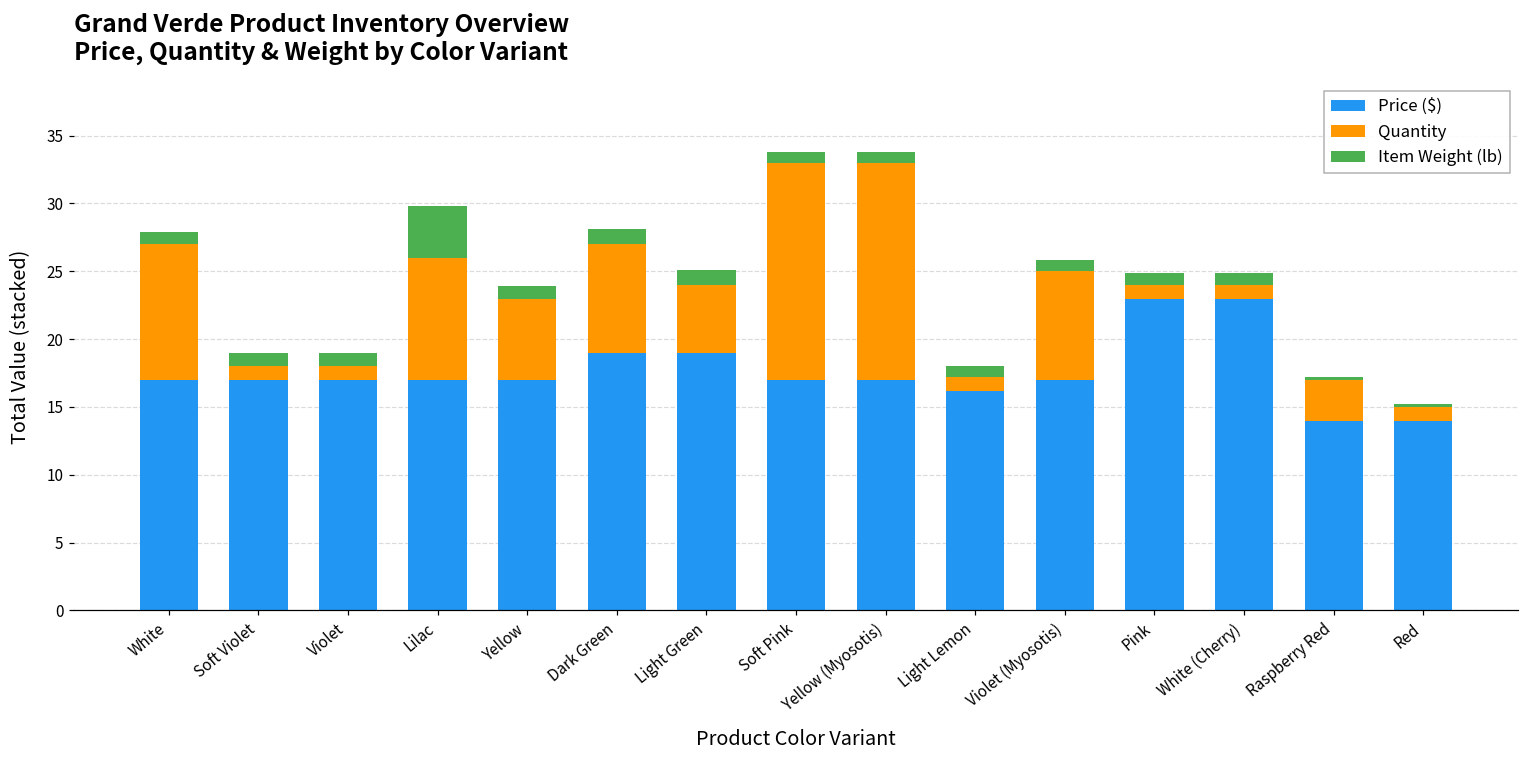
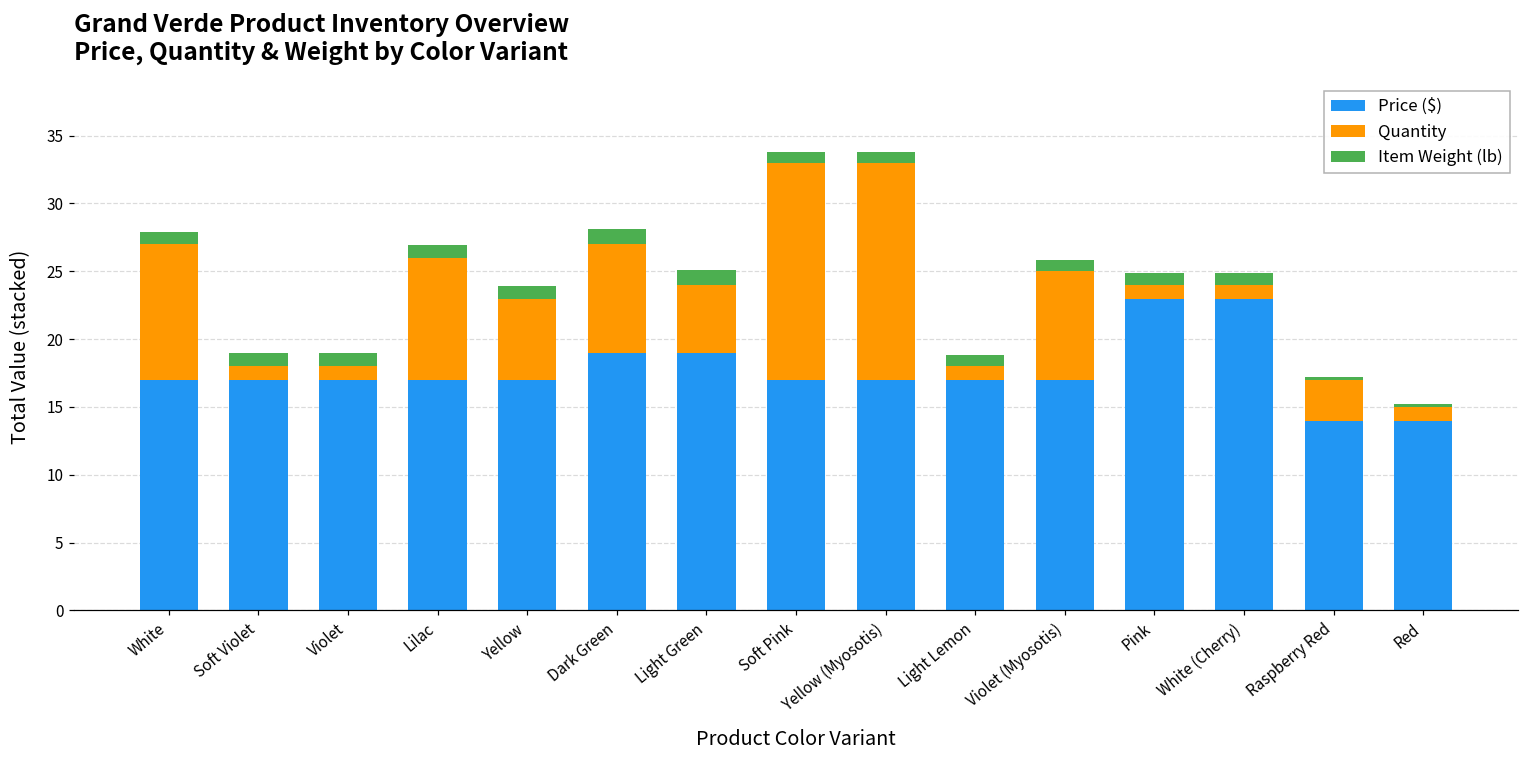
Item Weight (lb), Lilac: 3.8 -> 0.9
Price ($), Light Lemon: 16.2 -> 17.0
